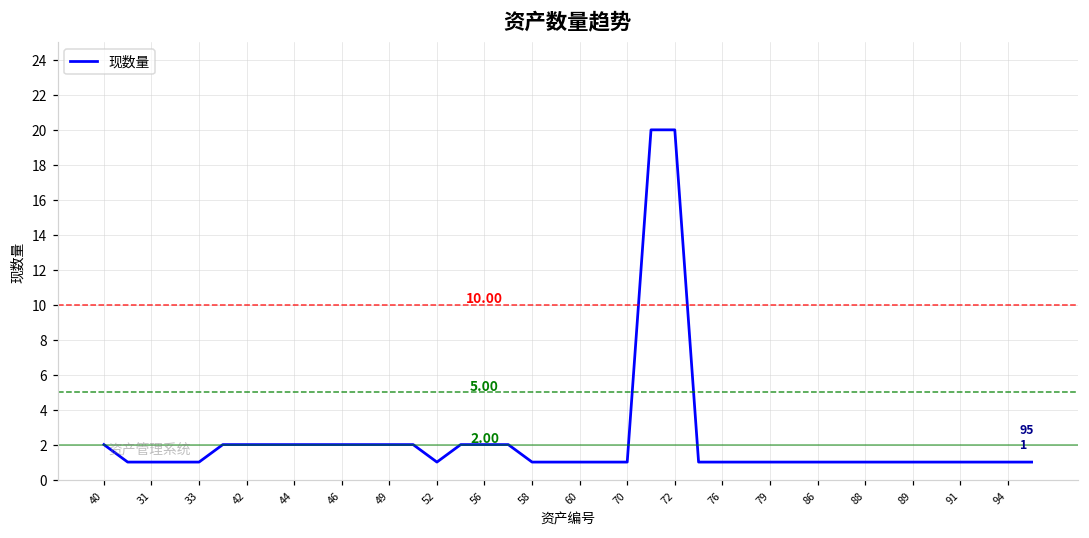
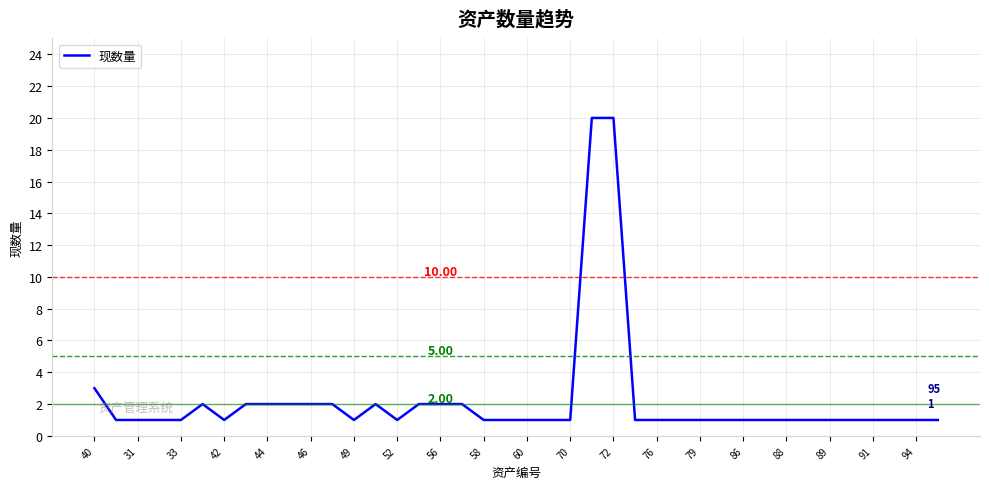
40: 2 -> 3
42: 2 -> 1
49: 2 -> 1
